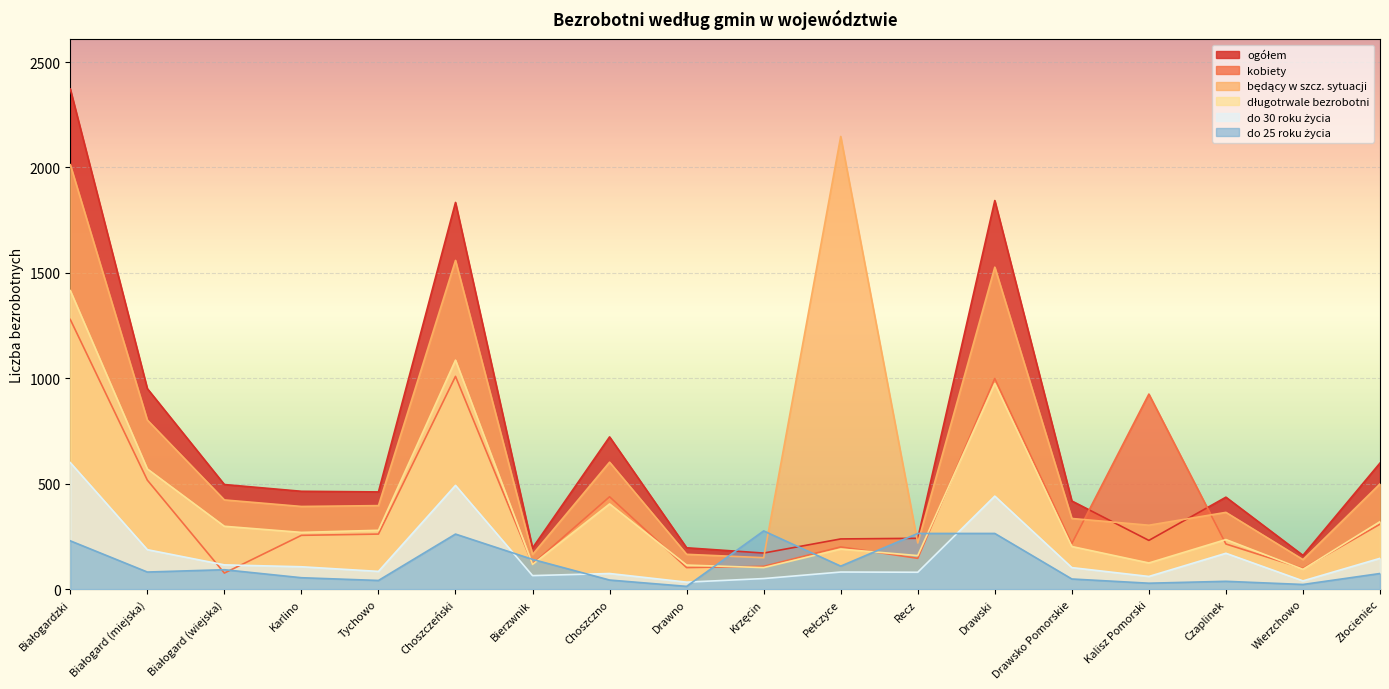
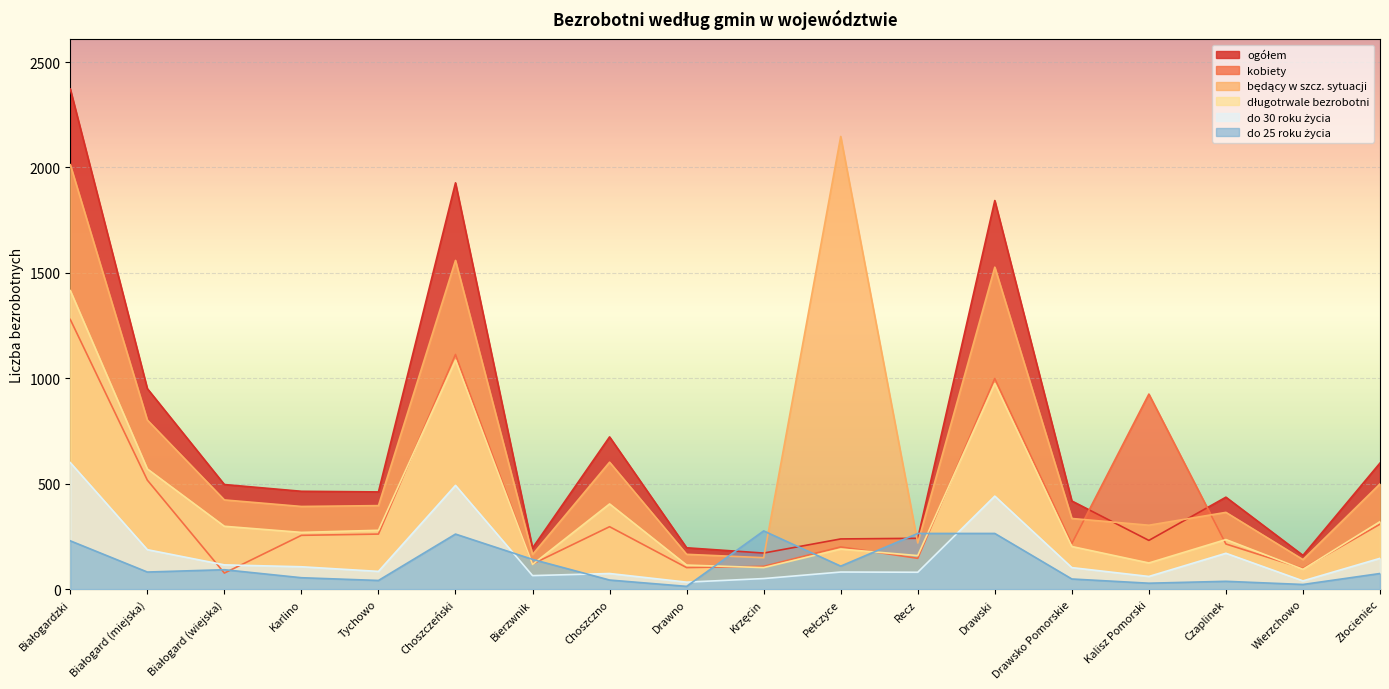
ogółem, Choszczeński: 1830 -> 1930
kobiety, Choszczeński: 1010 -> 1110
kobiety, Choszczno: 440 -> 300
